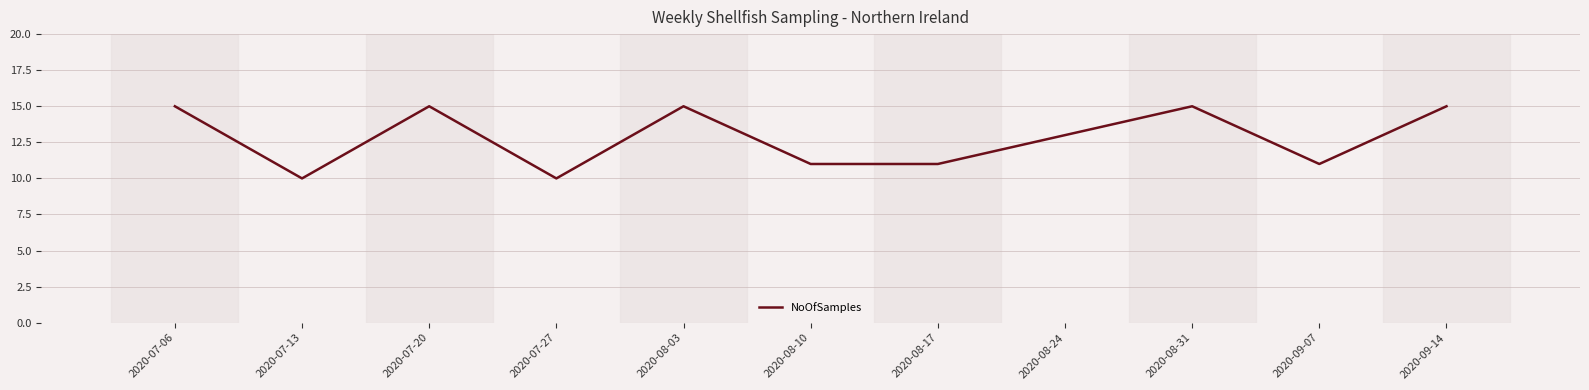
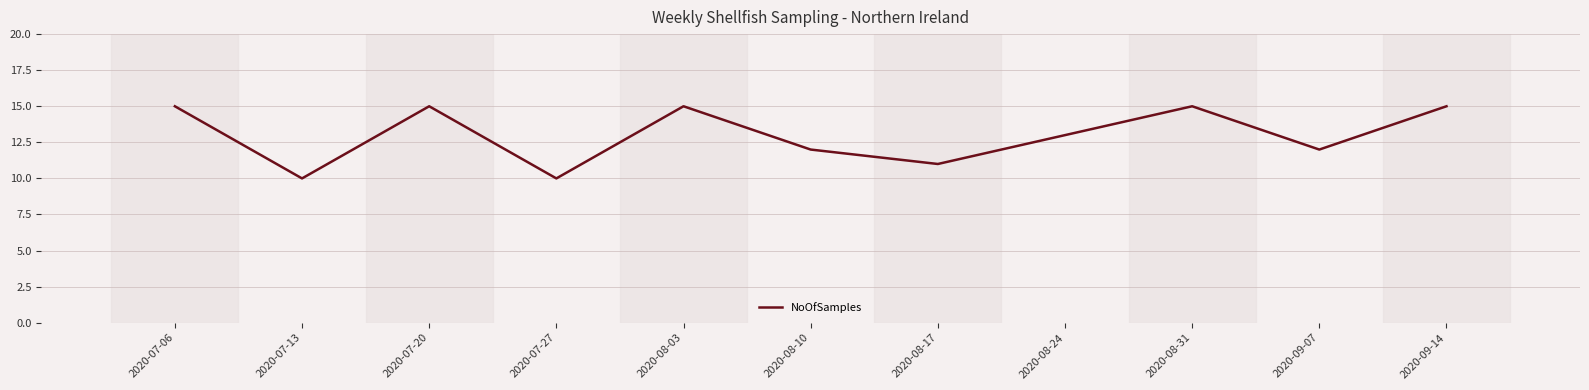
2020-08-10: 11 -> 12
2020-09-07: 11 -> 12
